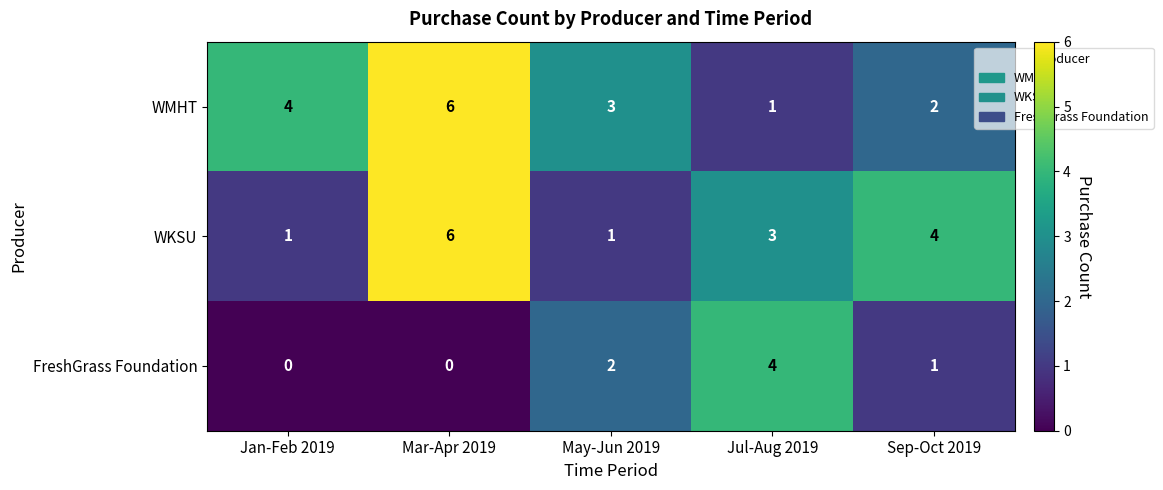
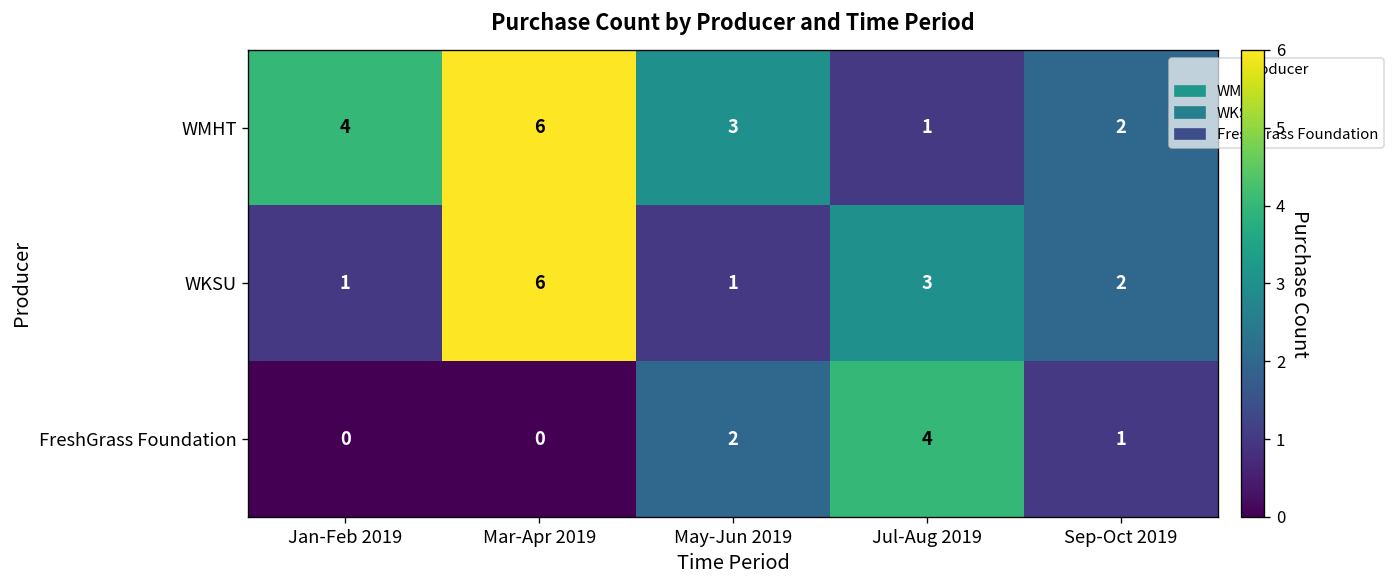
WKSU, Sep-Oct 2019: 4 -> 2
